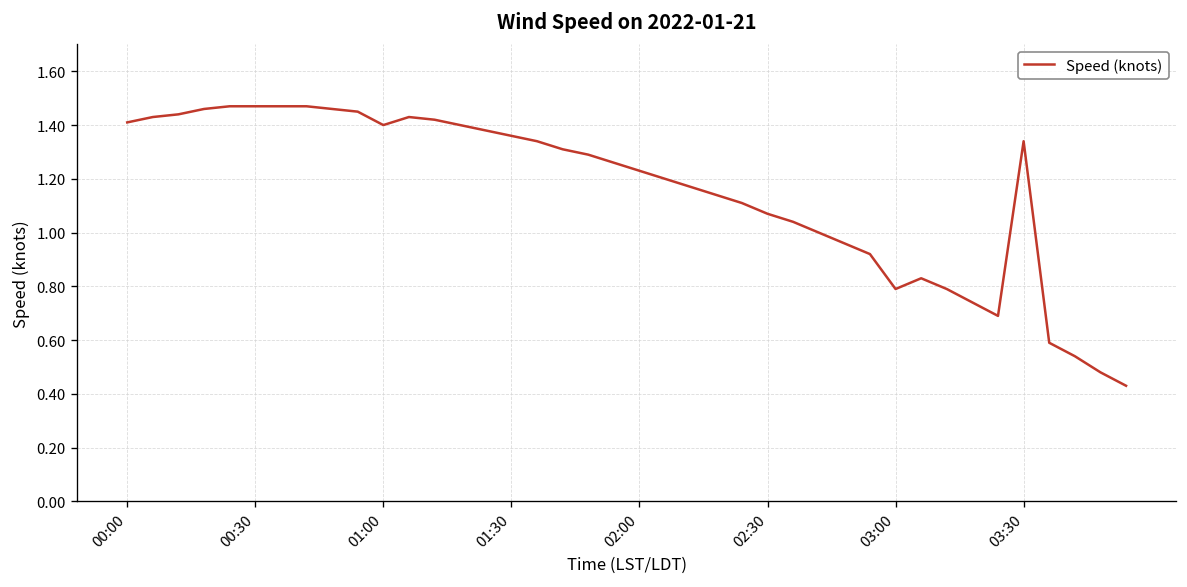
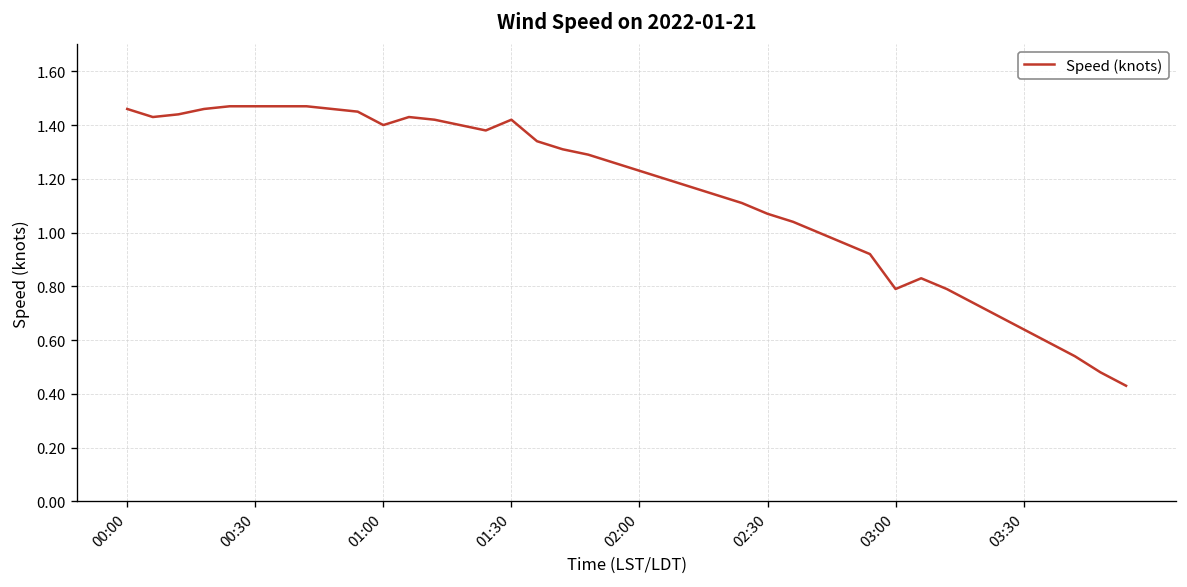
00:00: 1.41 -> 1.46
01:30: 1.36 -> 1.42
03:30: 1.34 -> 0.64
